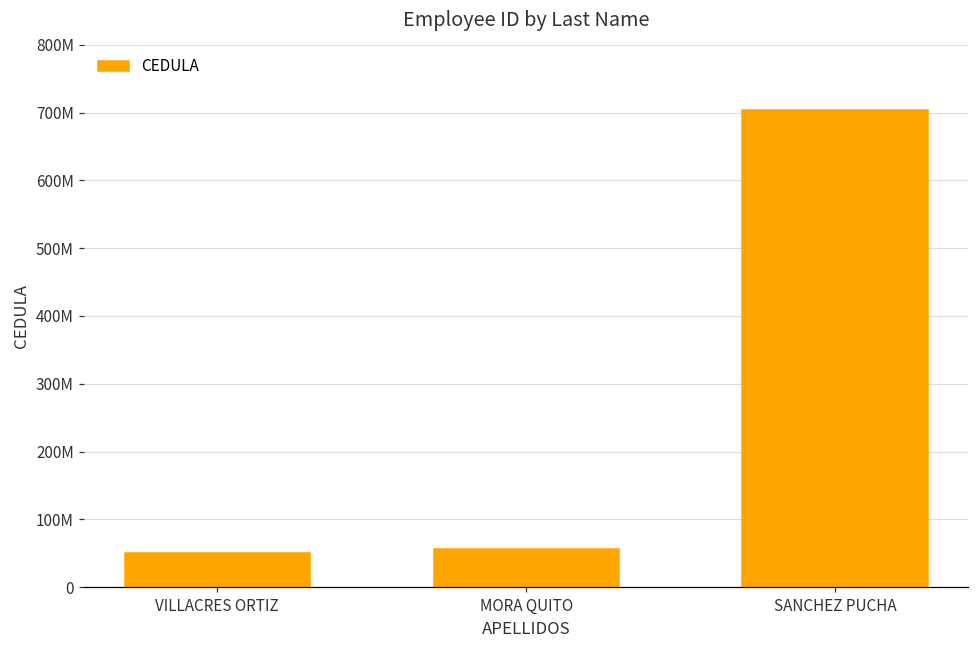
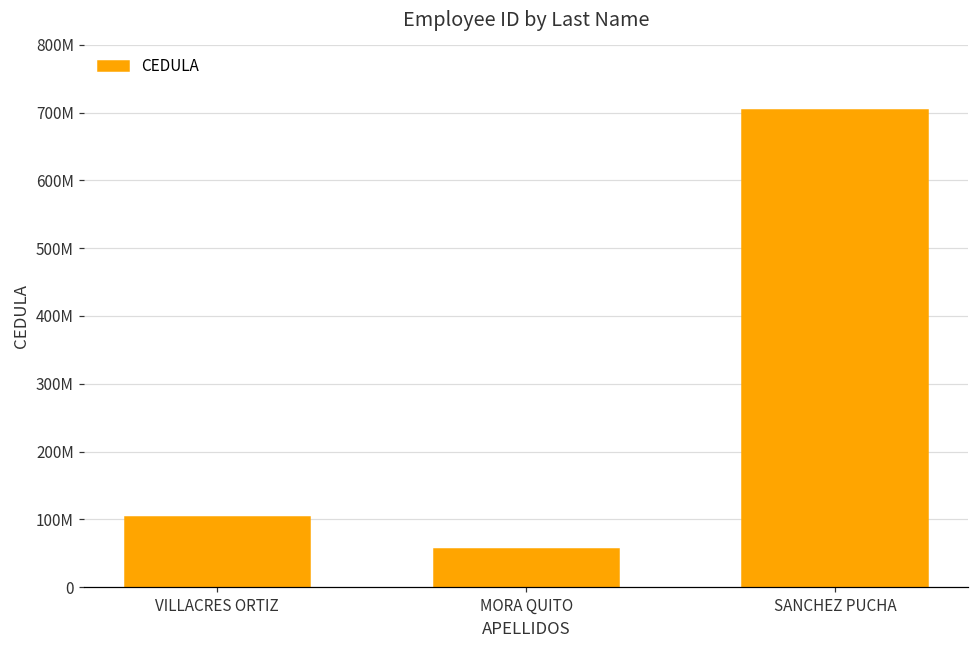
VILLACRES ORTIZ: 50000000 -> 100000000
